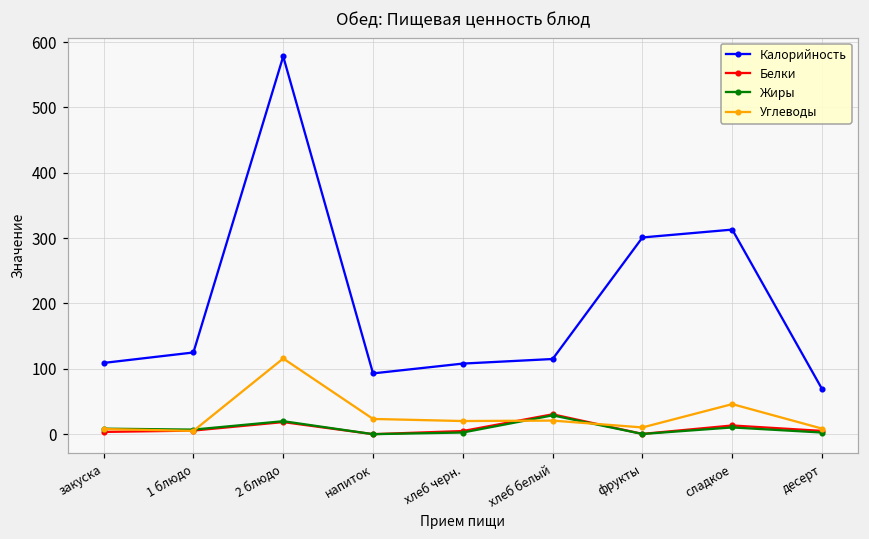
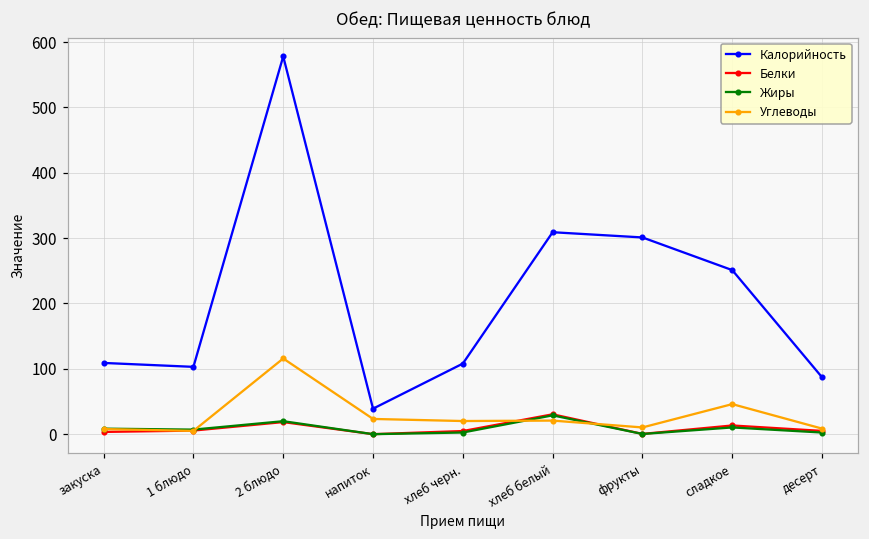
Калорийность, 1 блюдо: 130 -> 100
Калорийность, напиток: 90 -> 40
Калорийность, хлеб белый: 120 -> 310
Калорийность, сладкое: 310 -> 250
Калорийность, десерт: 70 -> 90
